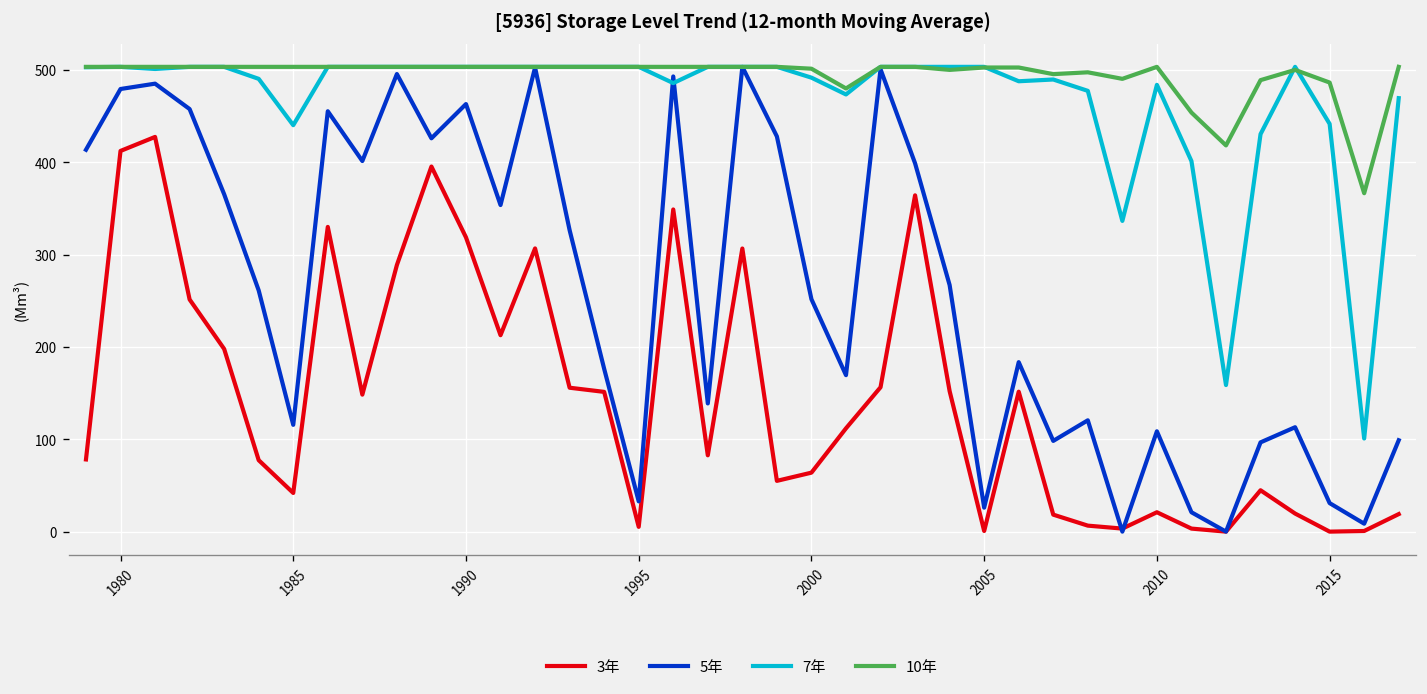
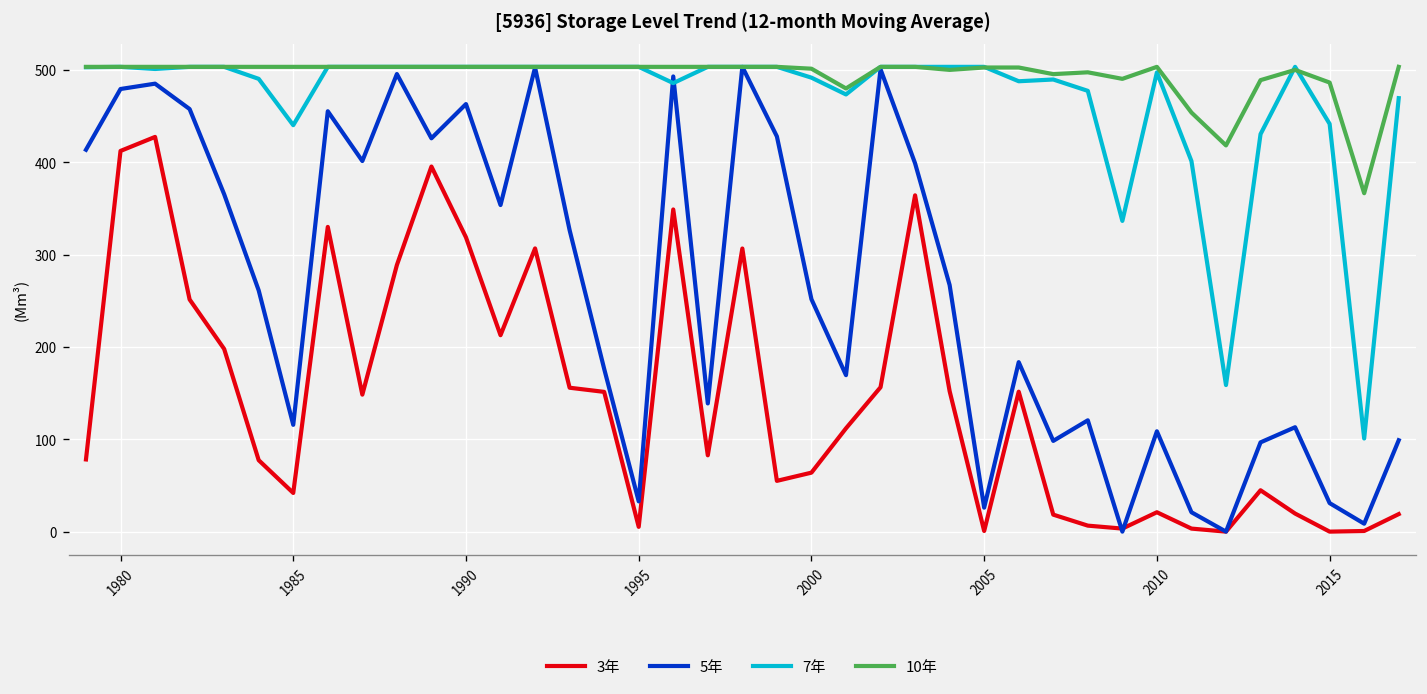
7年, 2010: 480 -> 500
